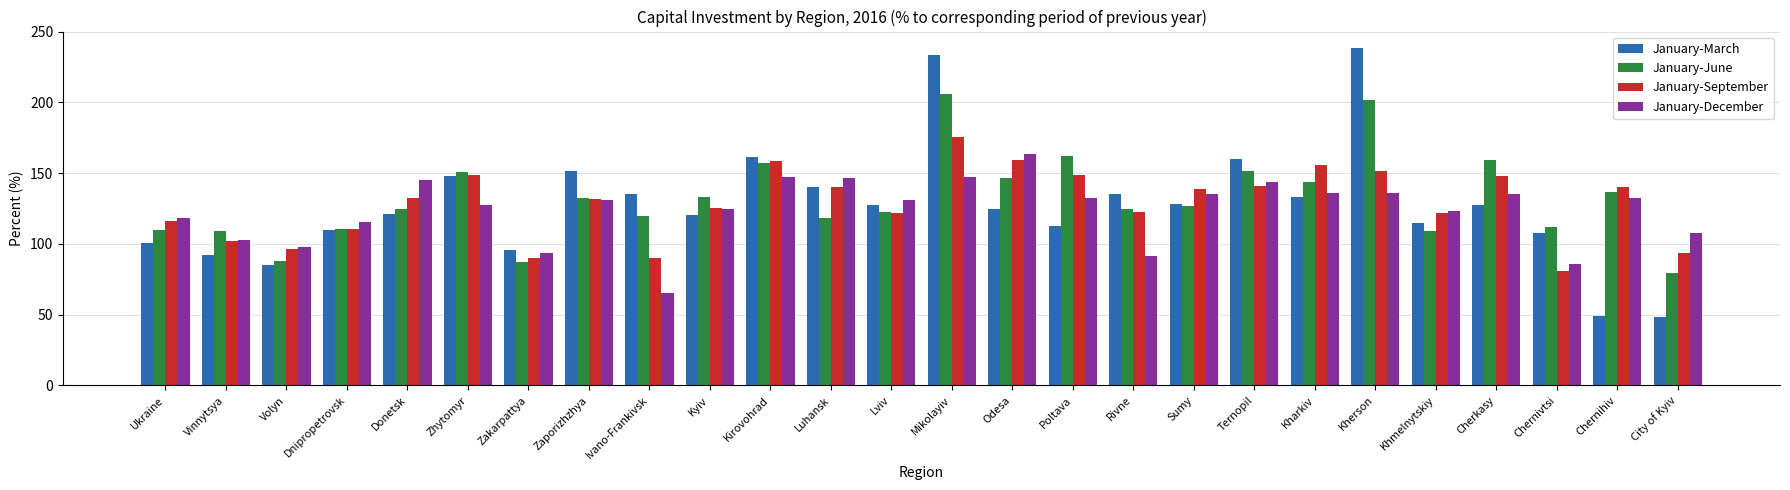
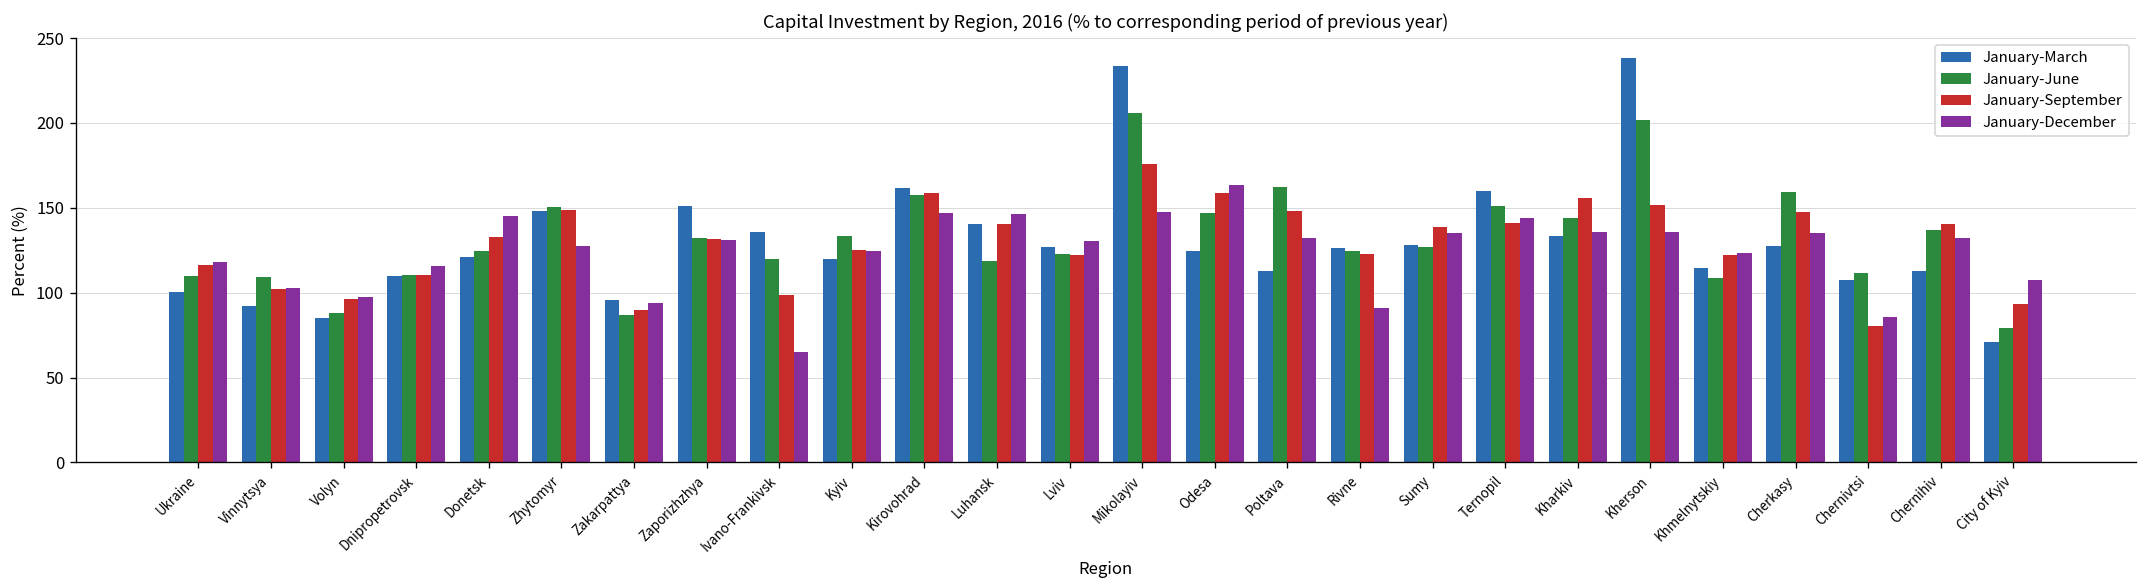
January-September, Ivano-Frankivsk: 90 -> 99
January-March, Rivne: 135 -> 126
January-March, Chernihiv: 49 -> 113
January-March, City of Kyiv: 49 -> 71
